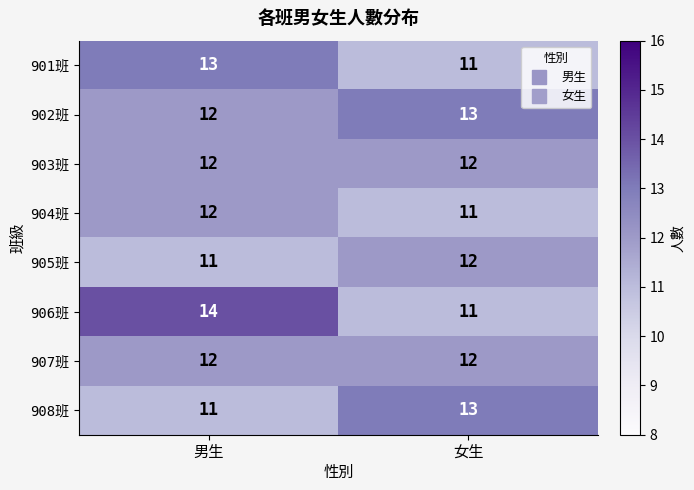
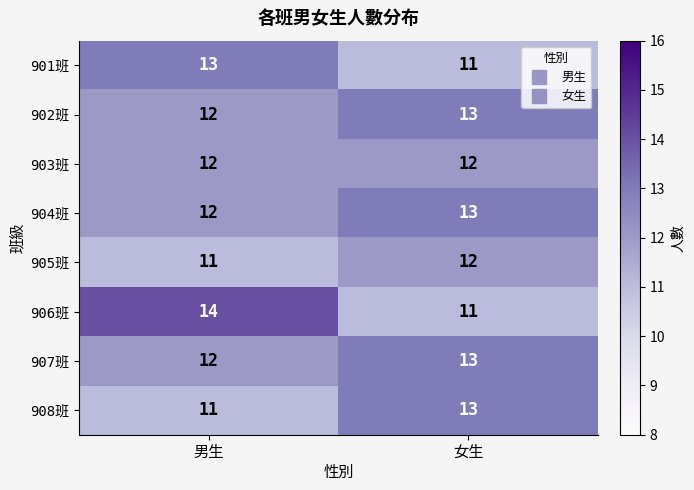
904班, 女生: 11 -> 13
907班, 女生: 12 -> 13
